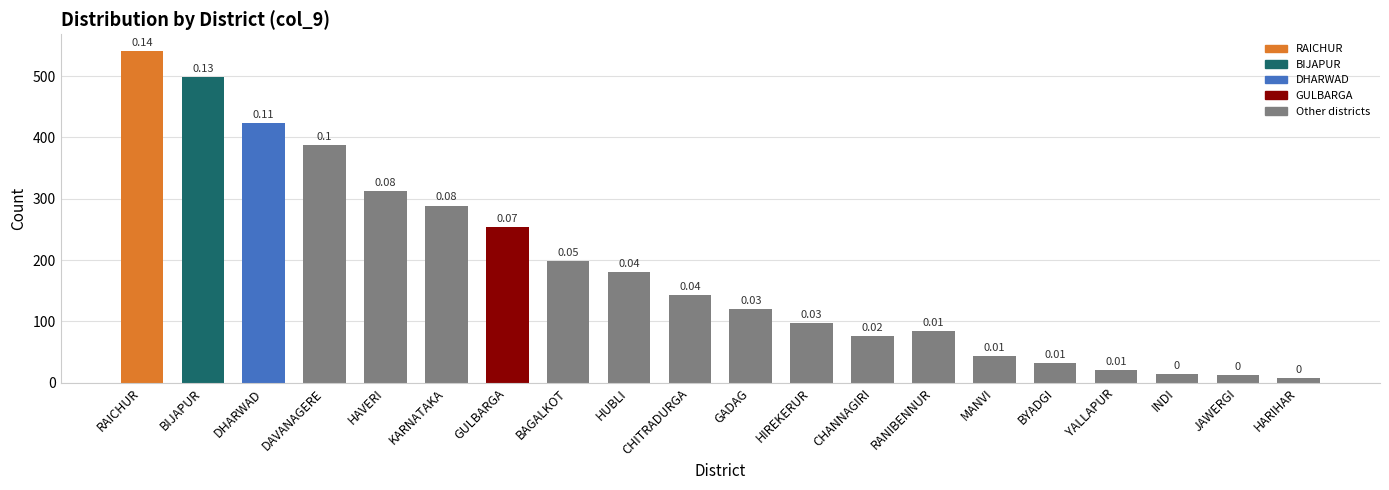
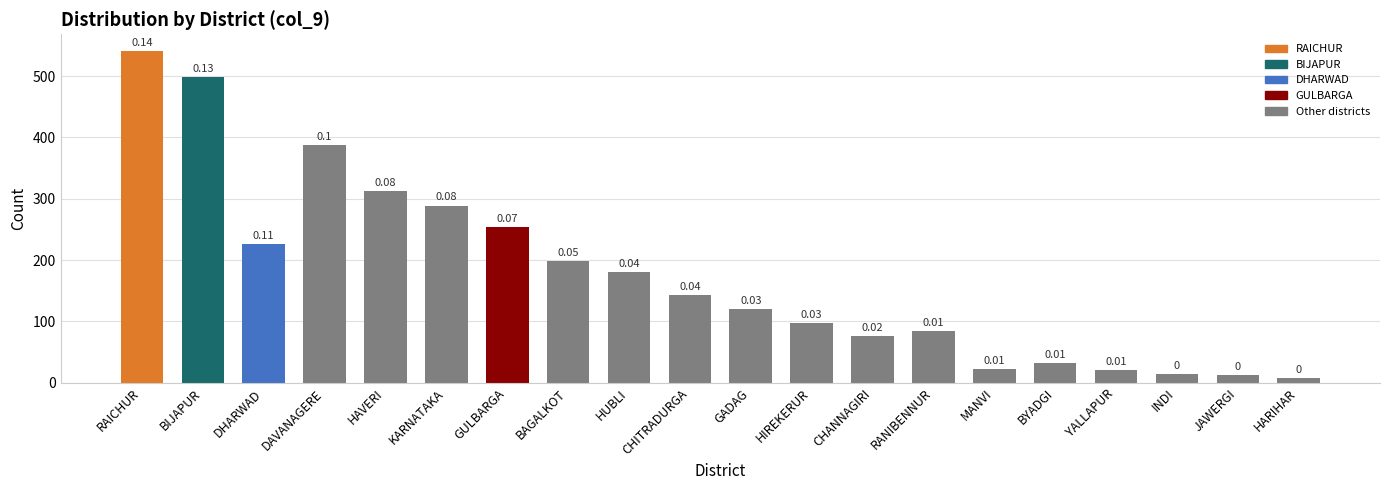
DHARWAD: 420 -> 230
MANVI: 40 -> 20
